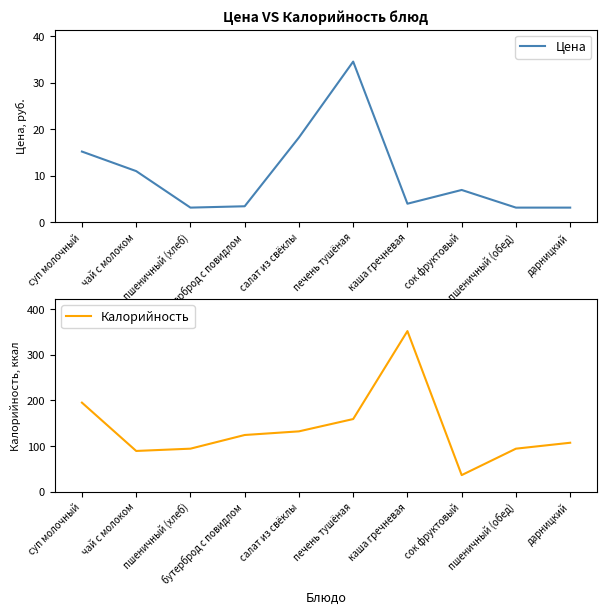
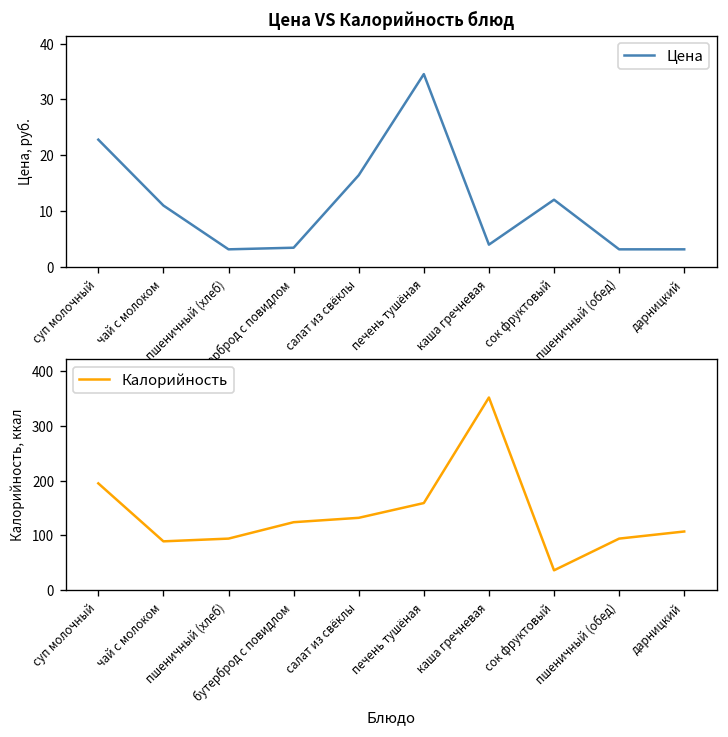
Цена VS Калорийность блюд, суп молочный: 15 -> 23
Цена VS Калорийность блюд, салат из свёклы: 18 -> 16
Цена VS Калорийность блюд, сок фруктовый: 7 -> 12
